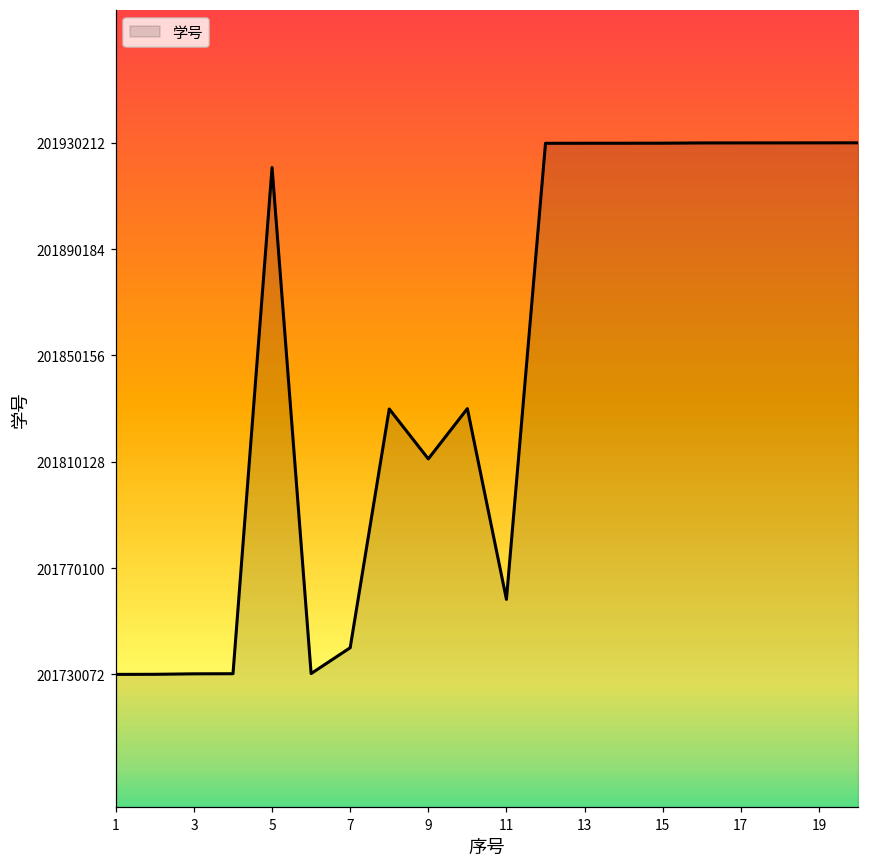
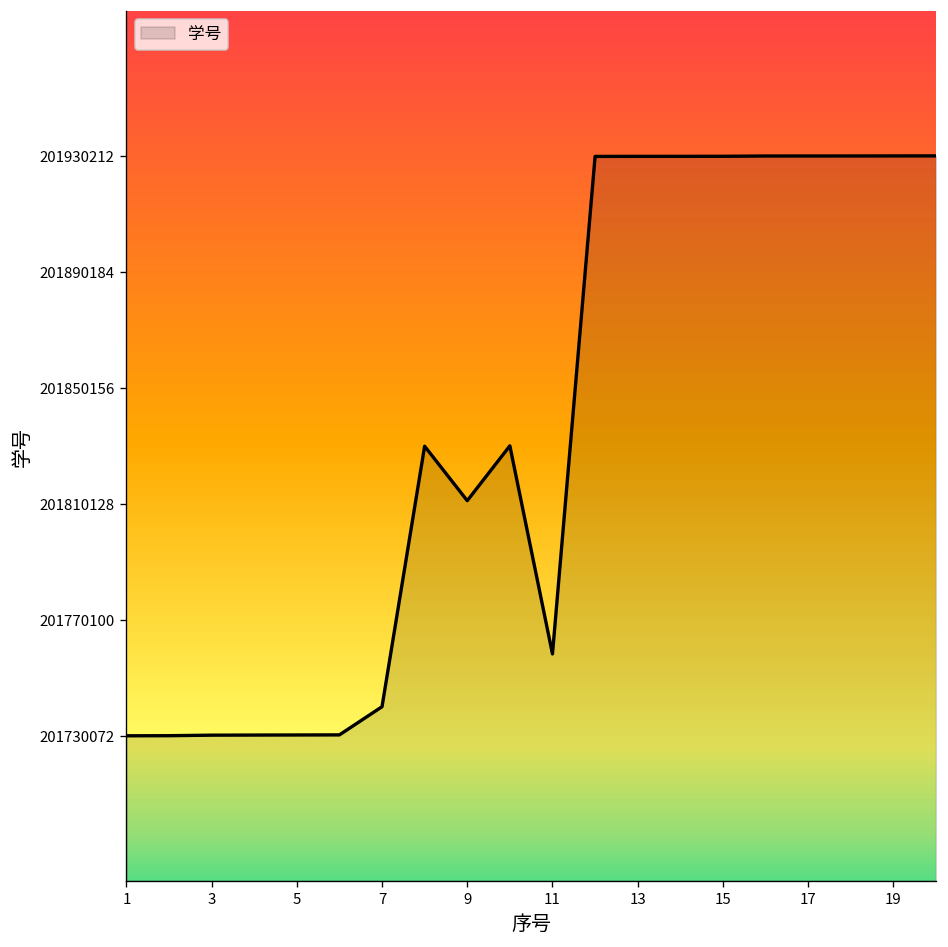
5: 201921000 -> 201730000
